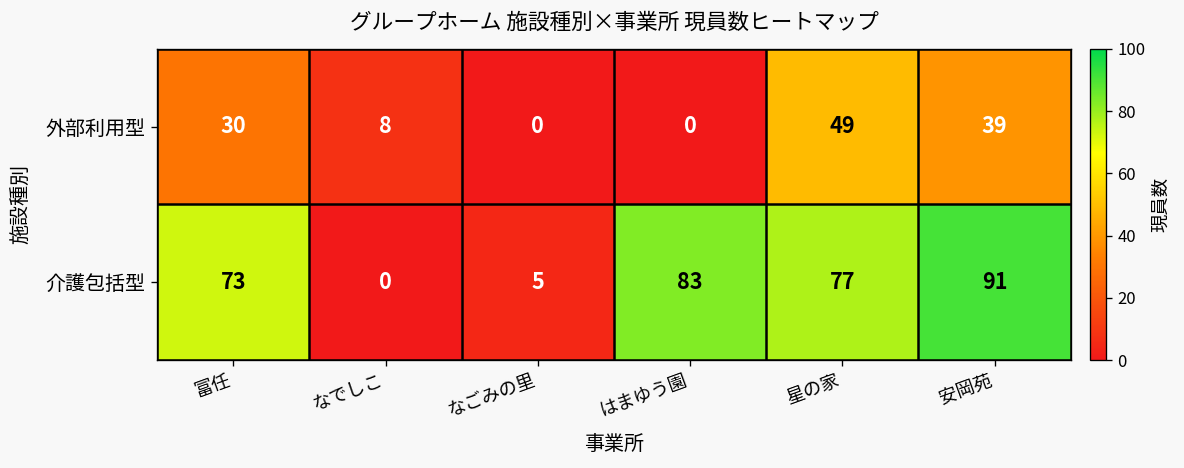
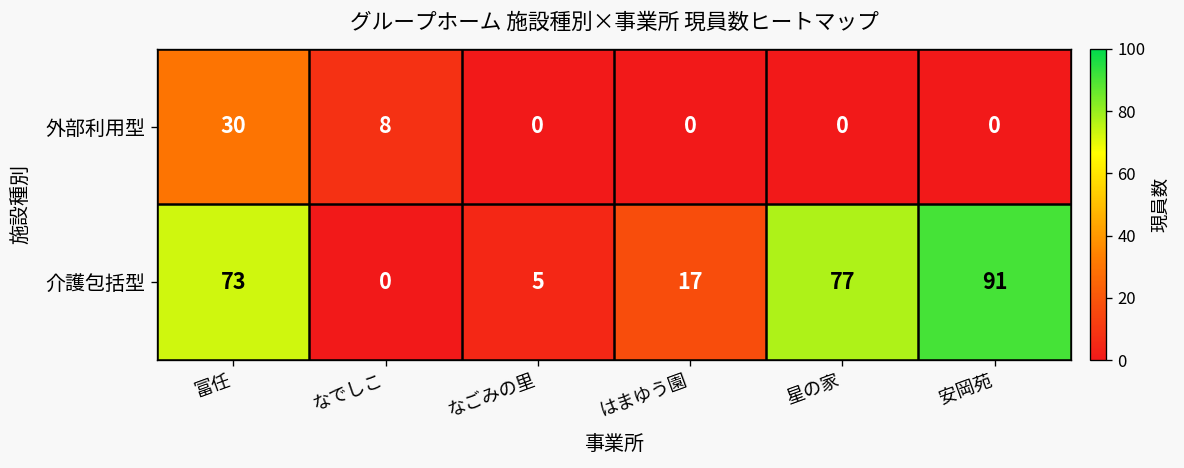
外部利用型, 星の家: 49 -> 0
外部利用型, 安岡苑: 39 -> 0
介護包括型, はまゆう園: 83 -> 17
